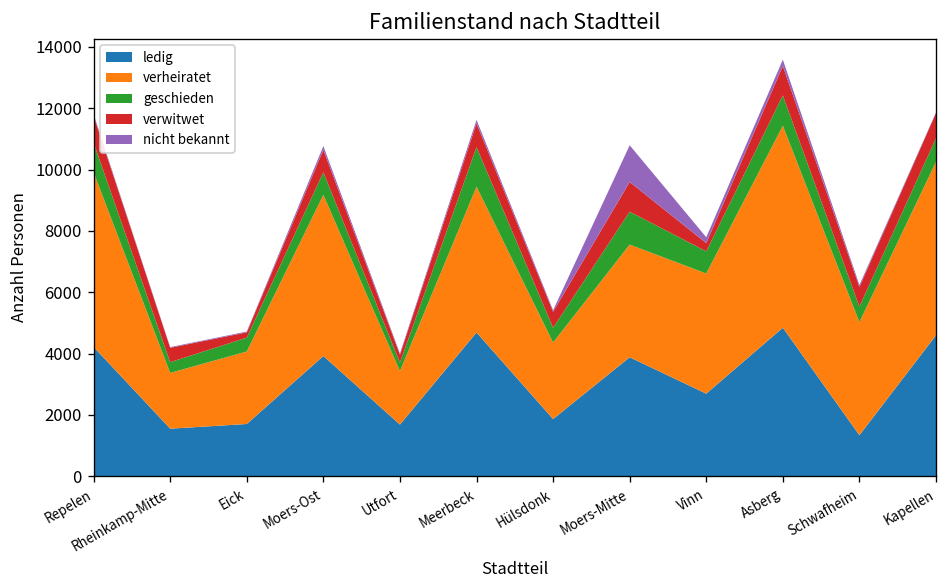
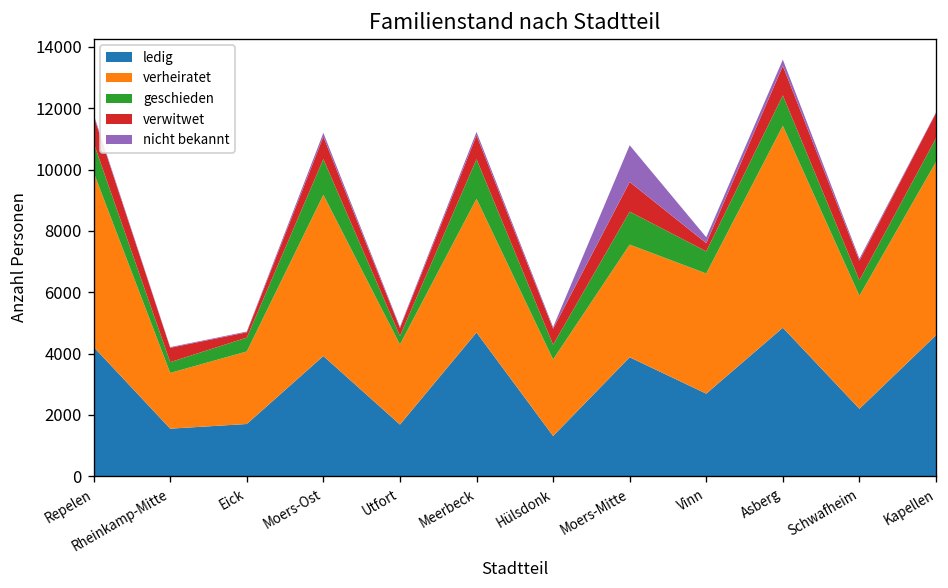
geschieden, Moers-Ost: 700 -> 1200
verheiratet, Utfort: 1700 -> 2600
verheiratet, Meerbeck: 4800 -> 4400
ledig, Hülsdonk: 1900 -> 1300
ledig, Schwafheim: 1300 -> 2200
